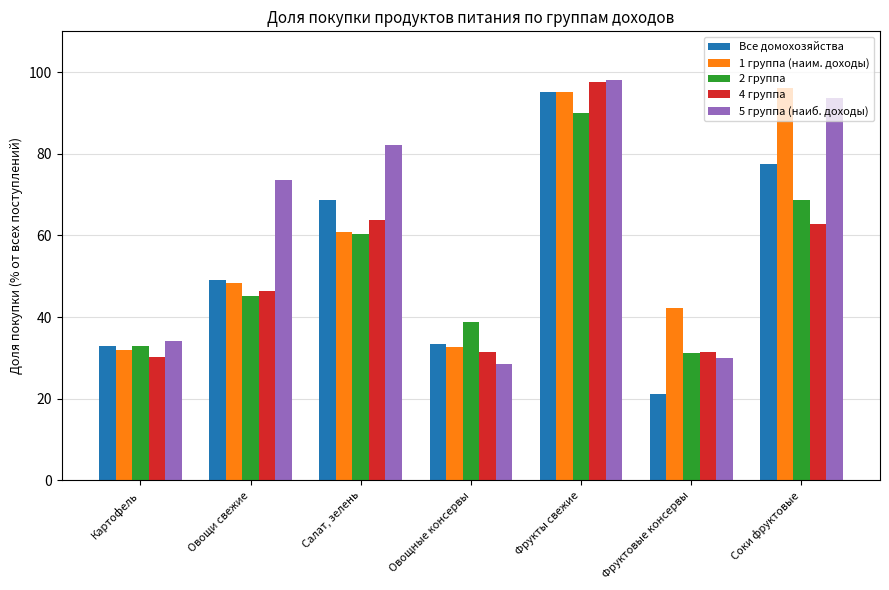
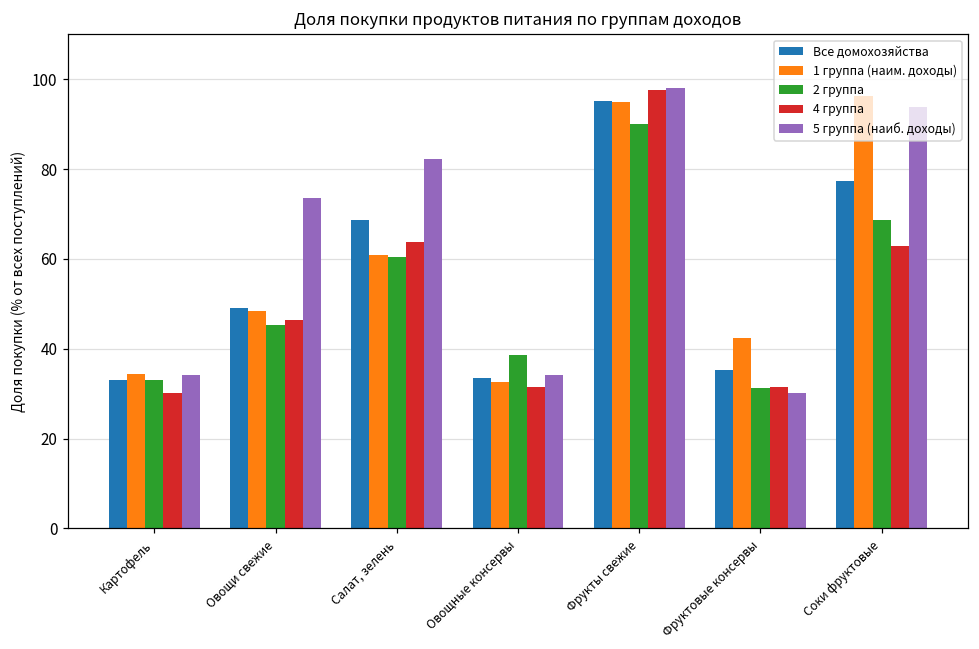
1 группа (наим. доходы), Картофель: 32 -> 34
5 группа (наиб. доходы), Овощные консервы: 29 -> 34
Все домохозяйства, Фруктовые консервы: 21 -> 35
